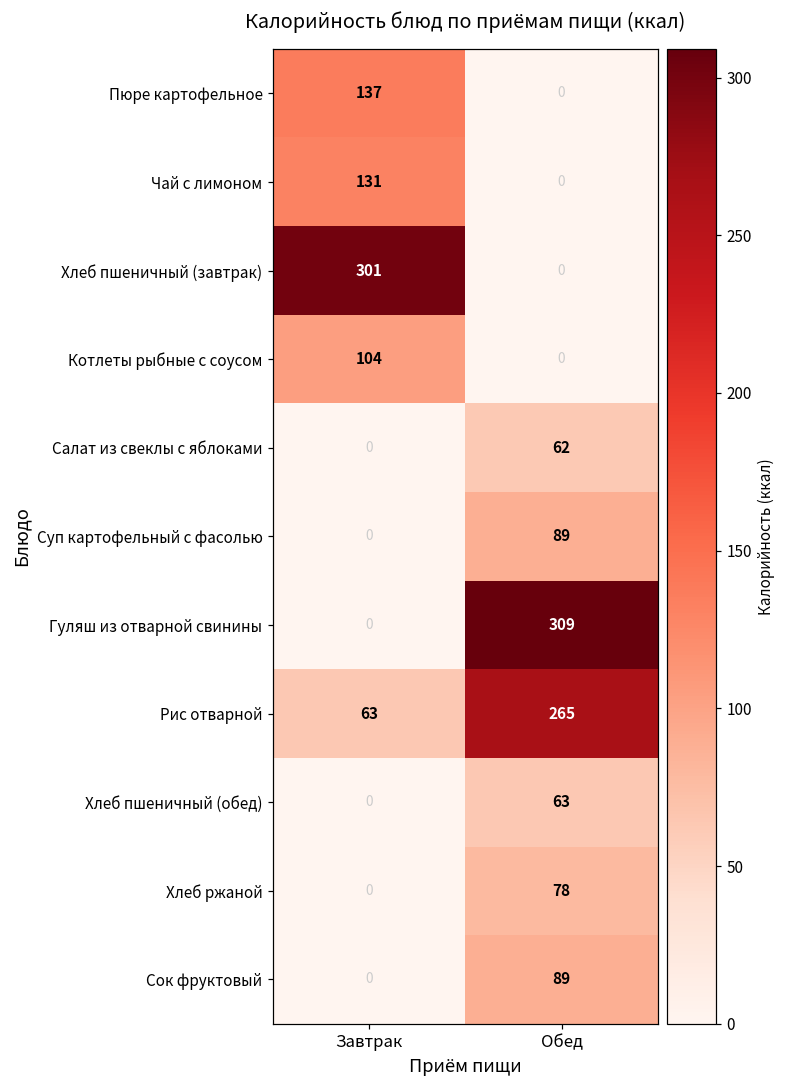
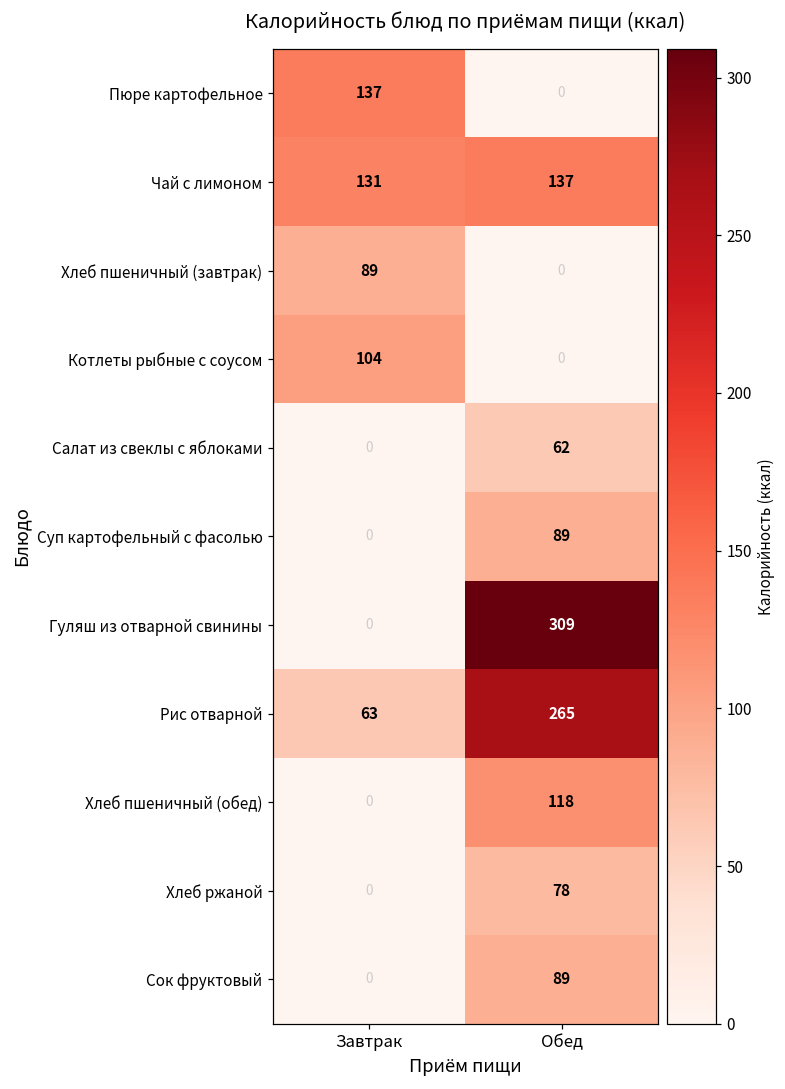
Чай с лимоном, Обед: 0 -> 137
Хлеб пшеничный (завтрак), Завтрак: 301 -> 89
Хлеб пшеничный (обед), Обед: 63 -> 118
